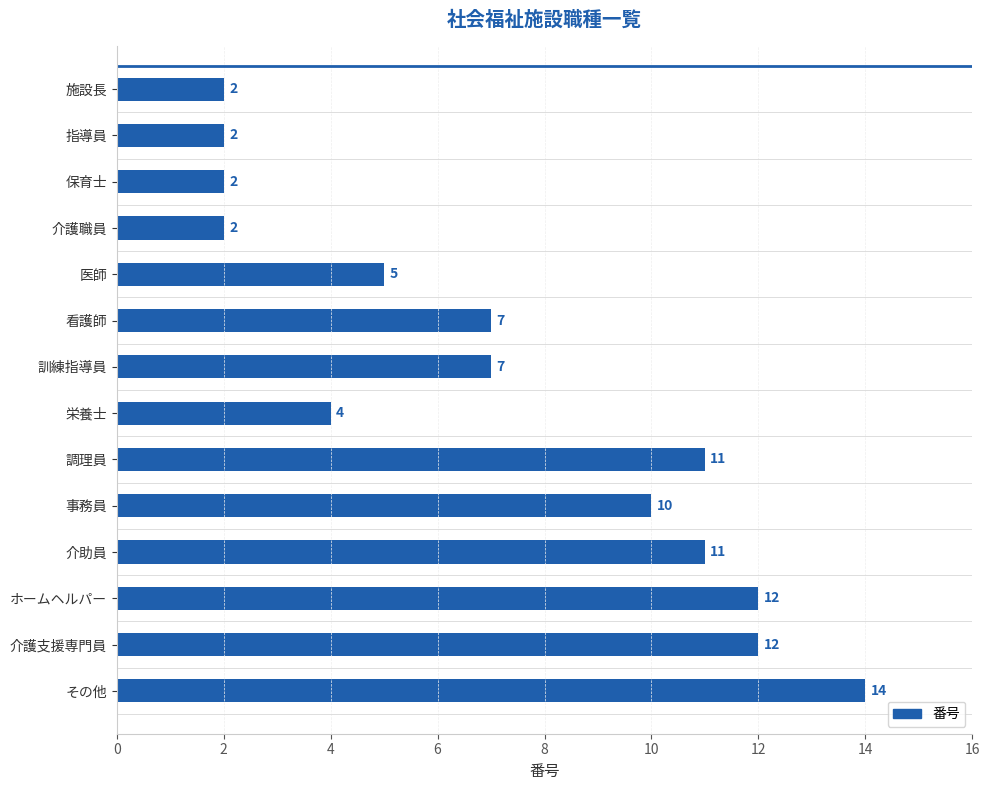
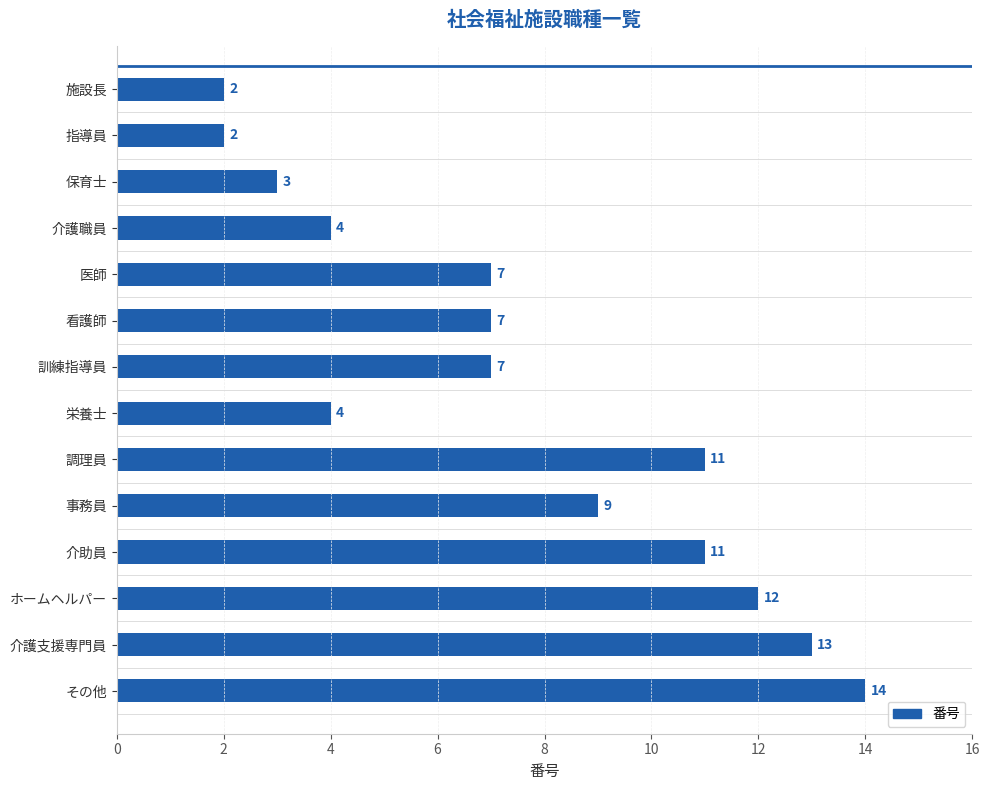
保育士: 2 -> 3
介護職員: 2 -> 4
医師: 5 -> 7
事務員: 10 -> 9
介護支援専門員: 12 -> 13
